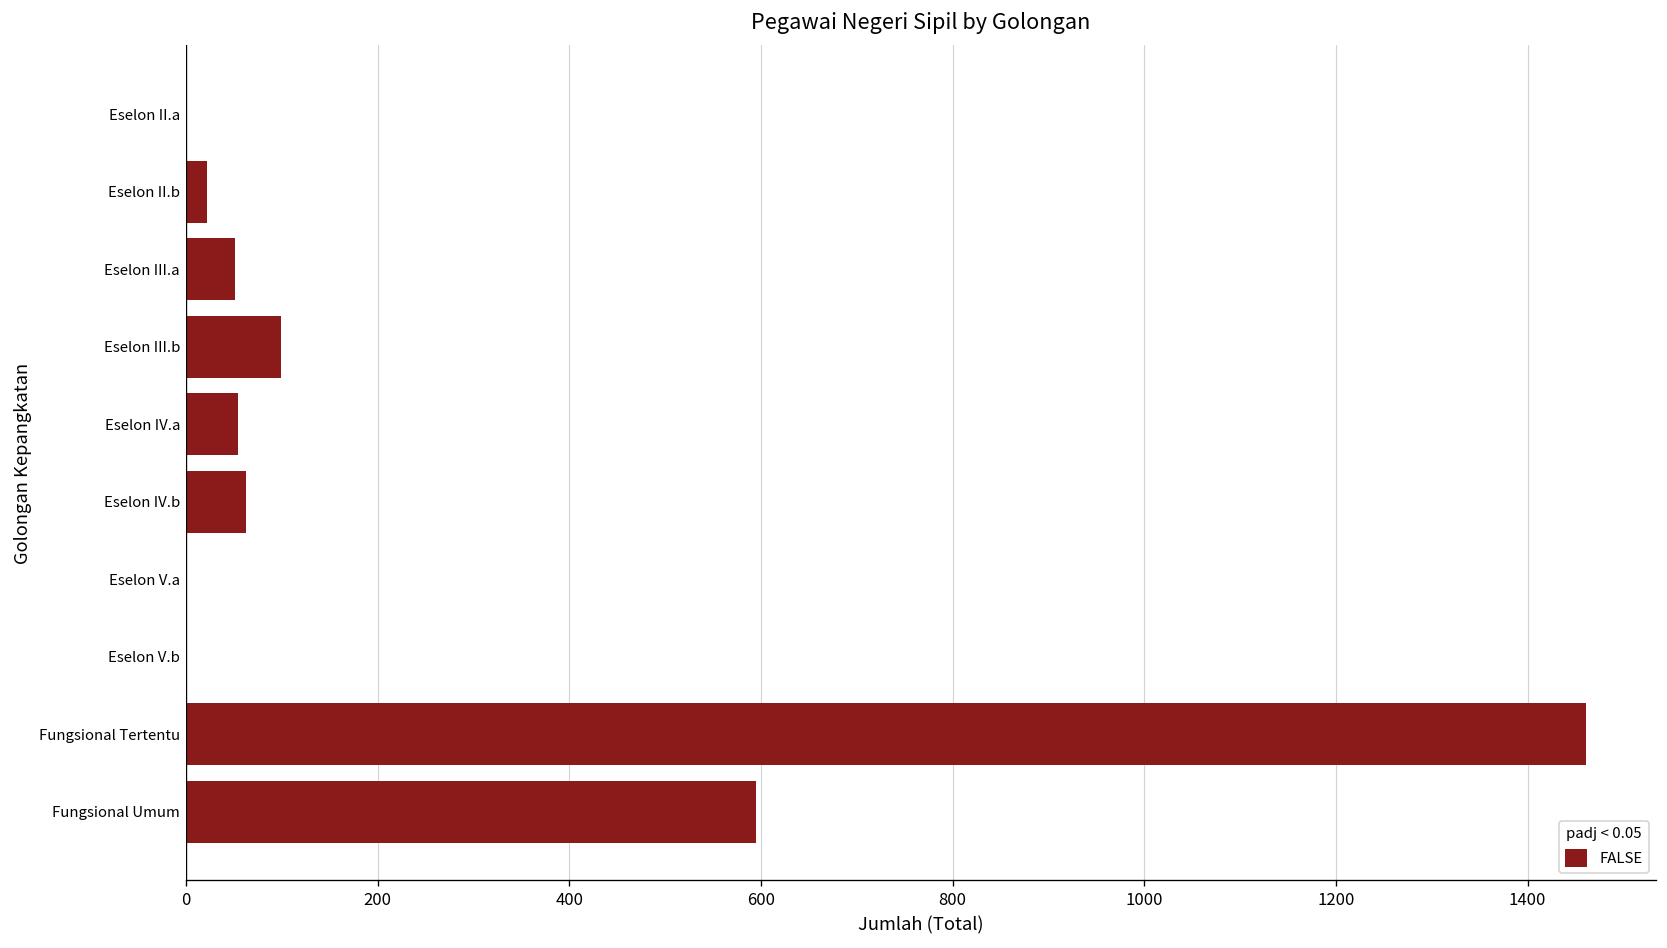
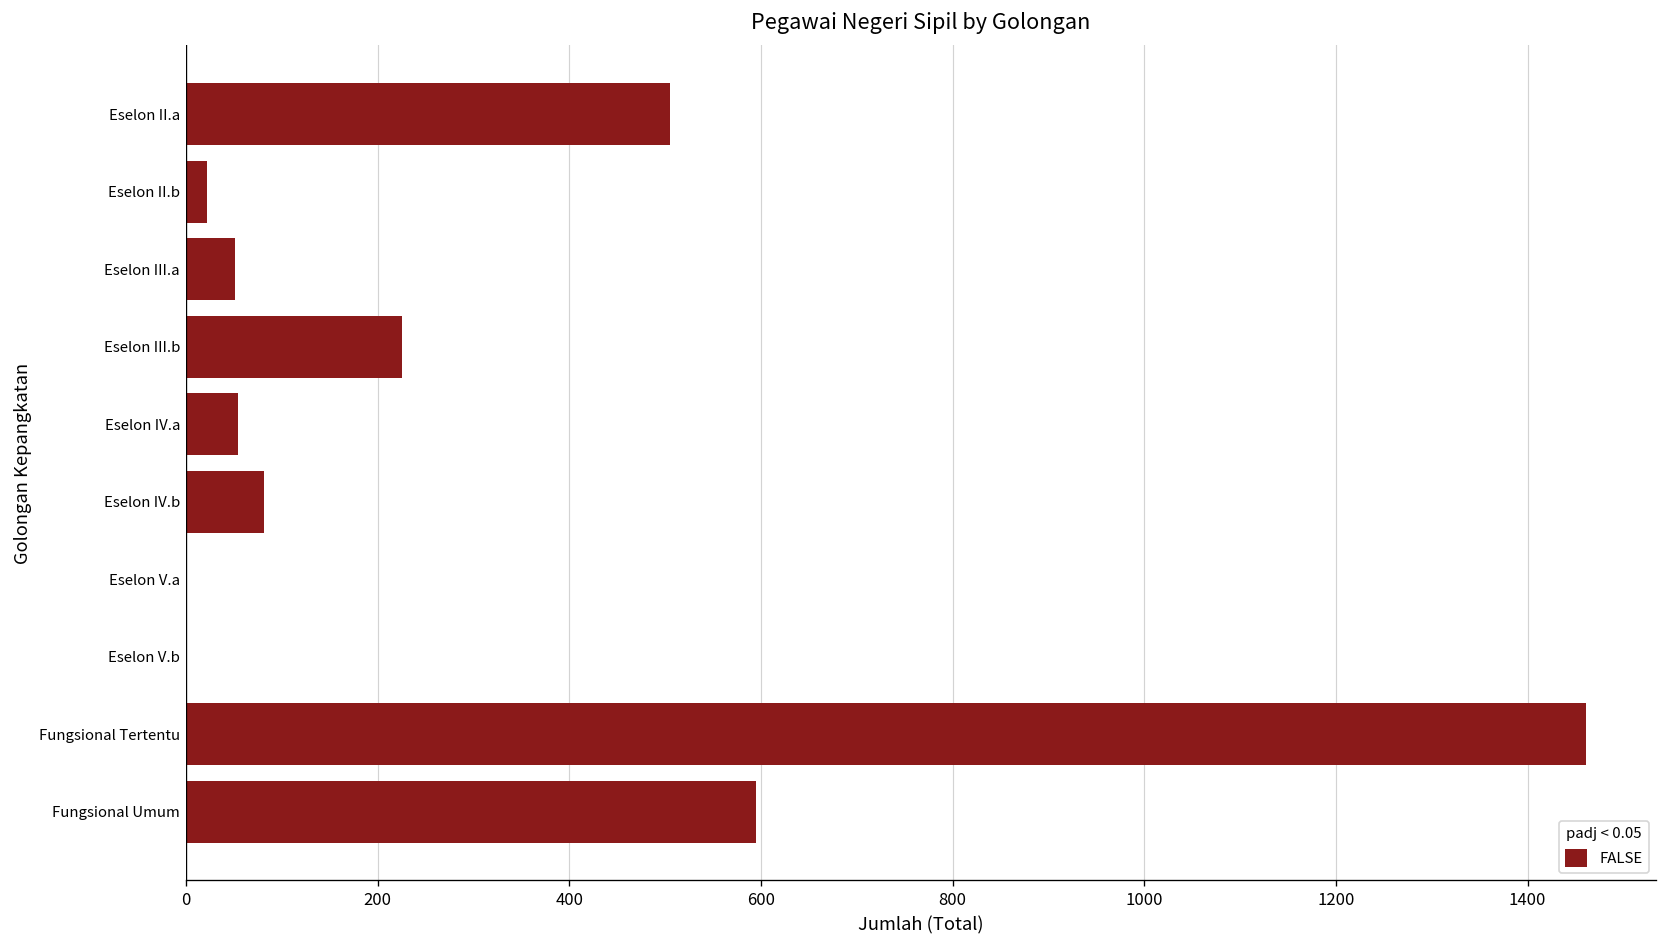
Eselon II.a: 0 -> 510
Eselon III.b: 100 -> 230
Eselon IV.b: 60 -> 80
